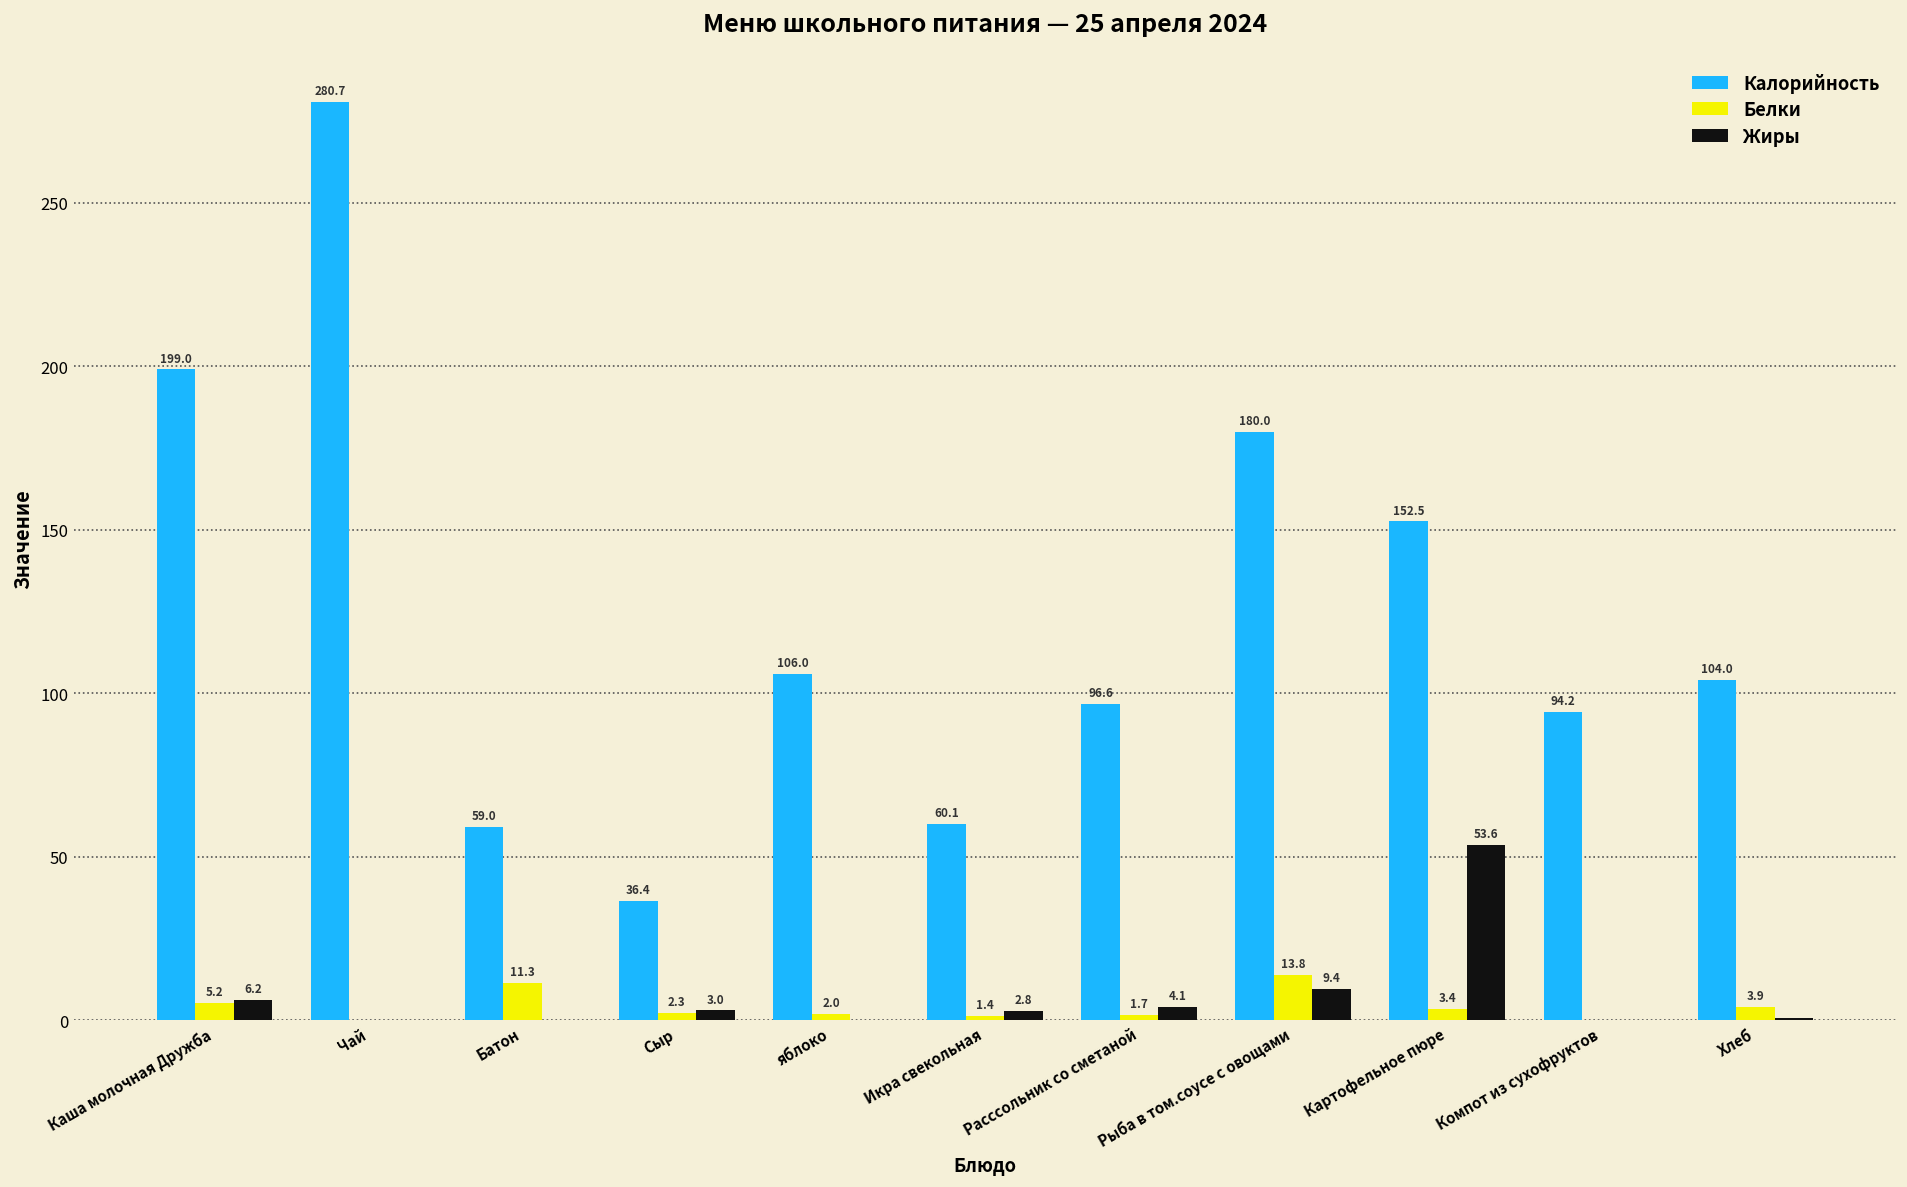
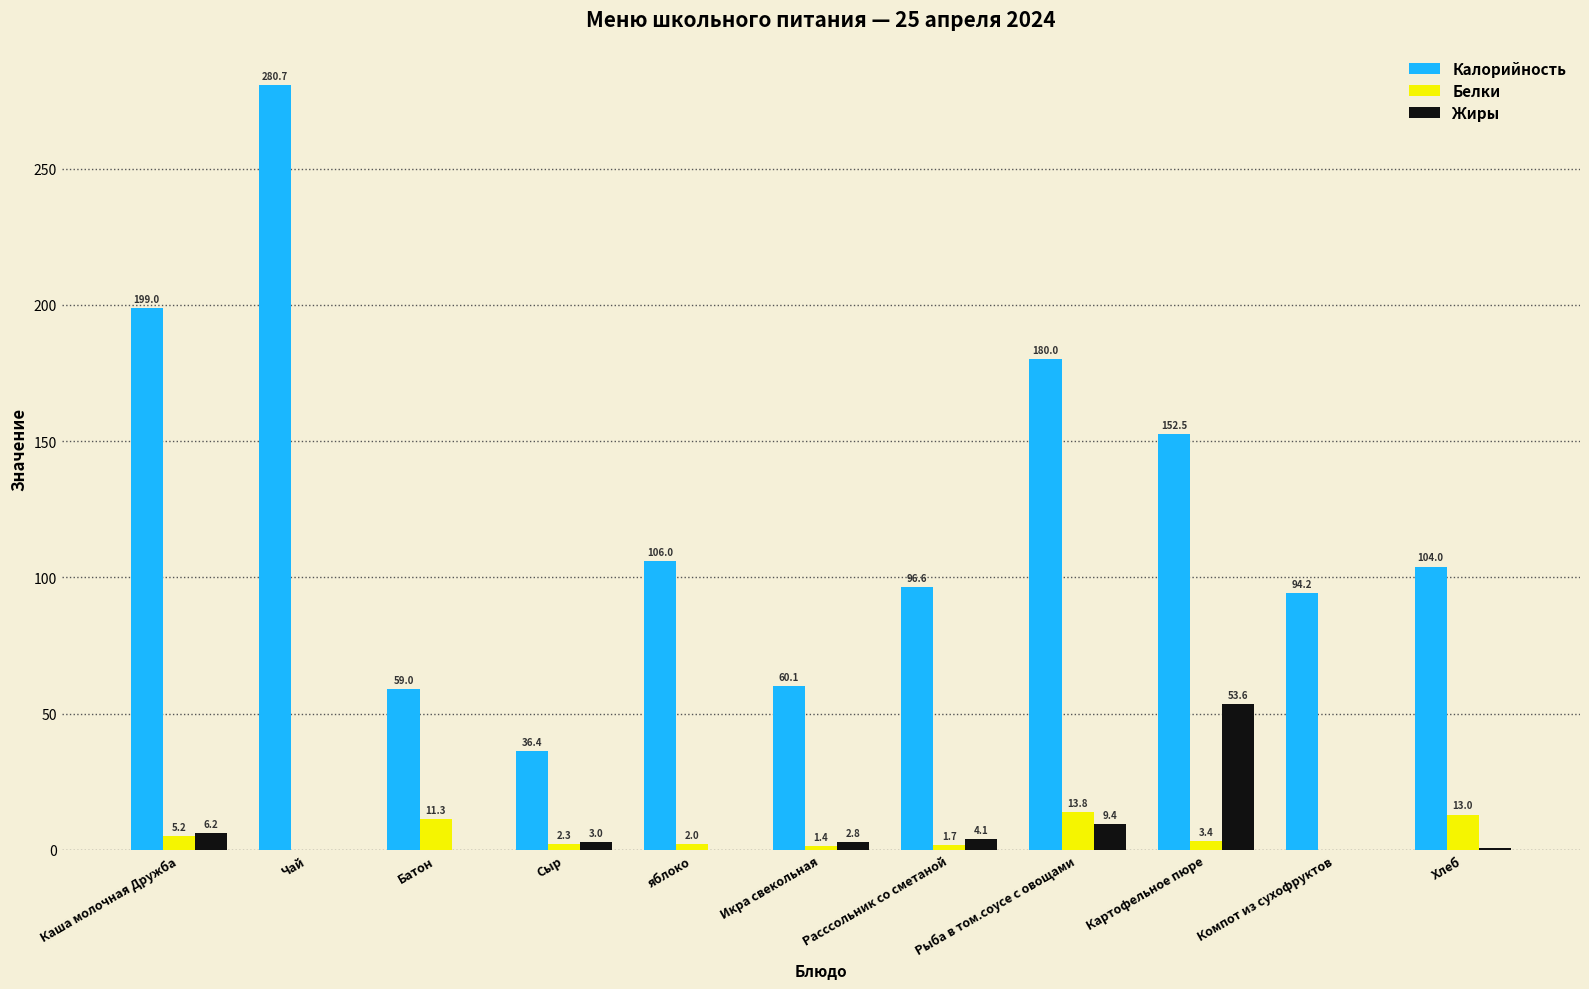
Белки, Хлеб: 3.9 -> 13.0
